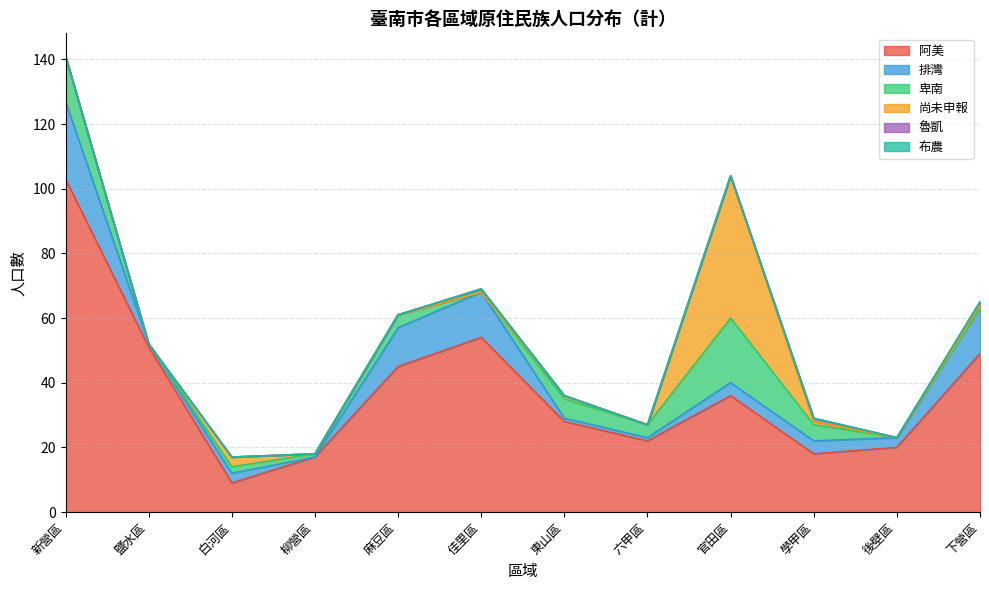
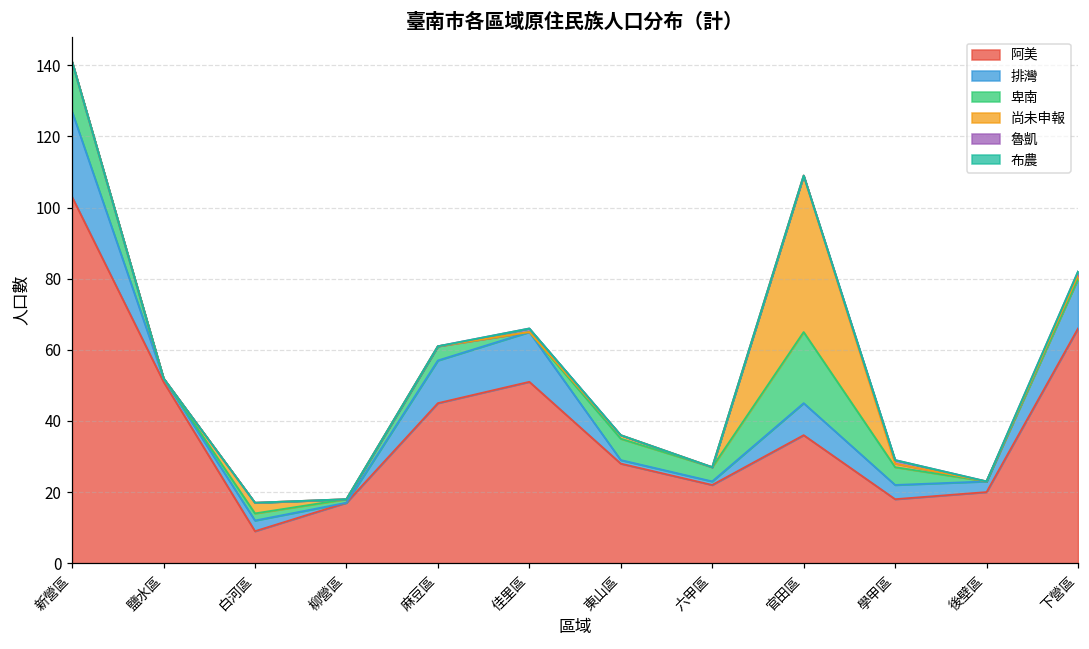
阿美, 佳里區: 54 -> 51
排灣, 官田區: 4 -> 9
阿美, 下營區: 49 -> 66
